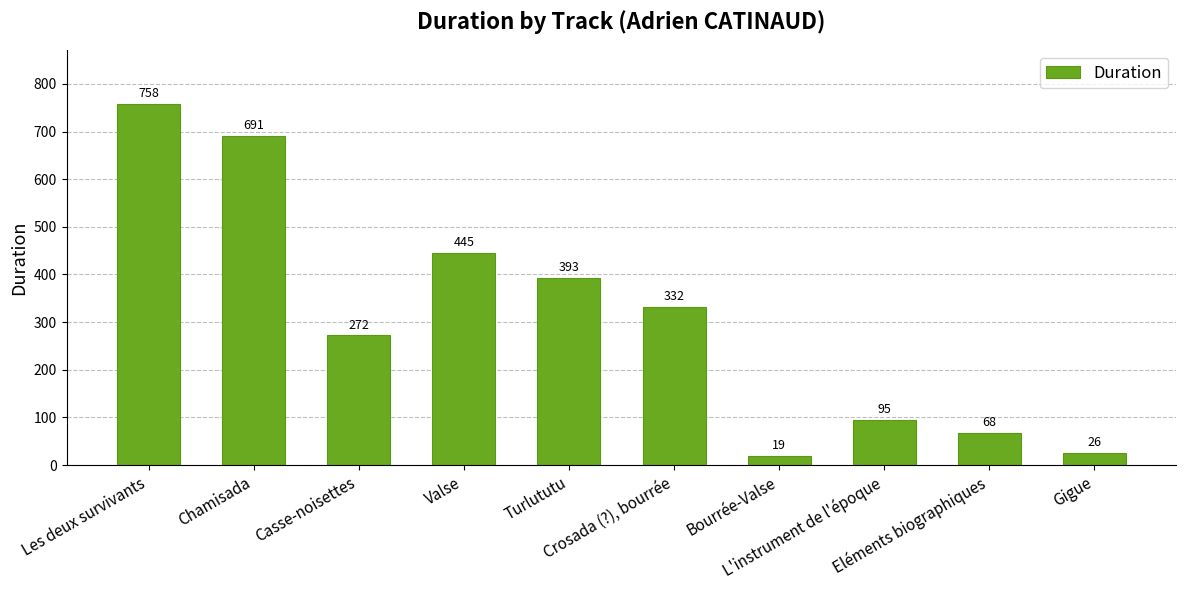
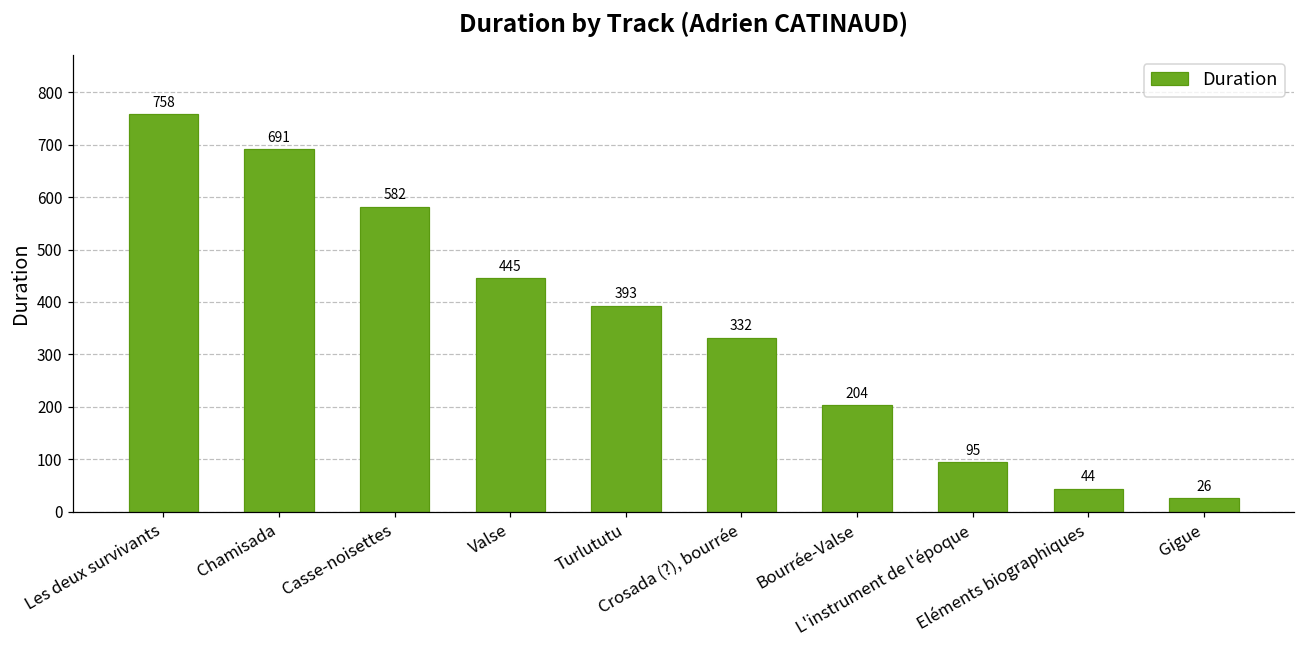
Casse-noisettes: 272 -> 582
Bourrée-Valse: 19 -> 204
Eléments biographiques: 68 -> 44
